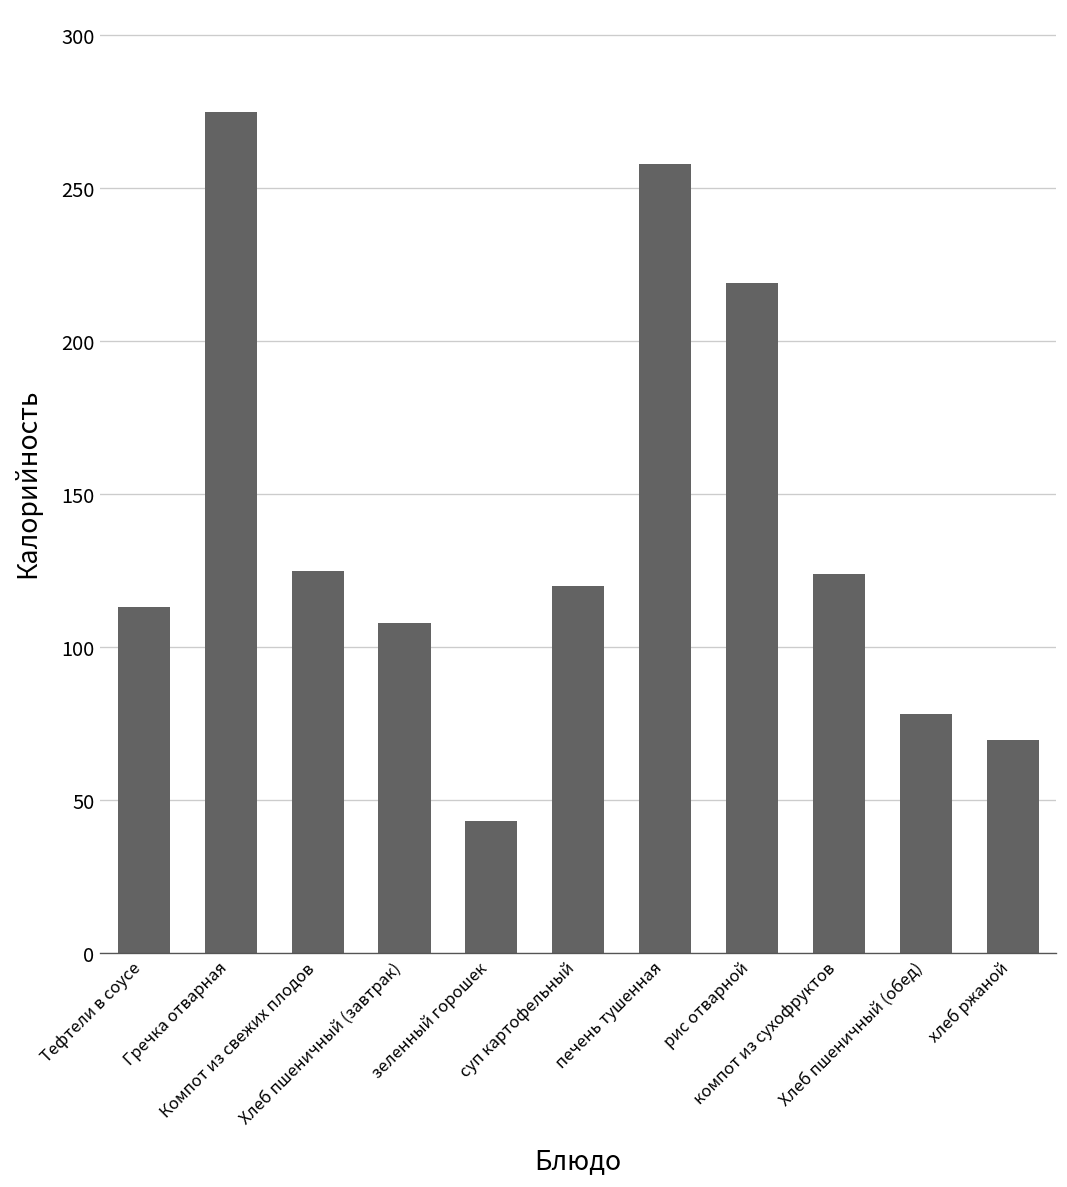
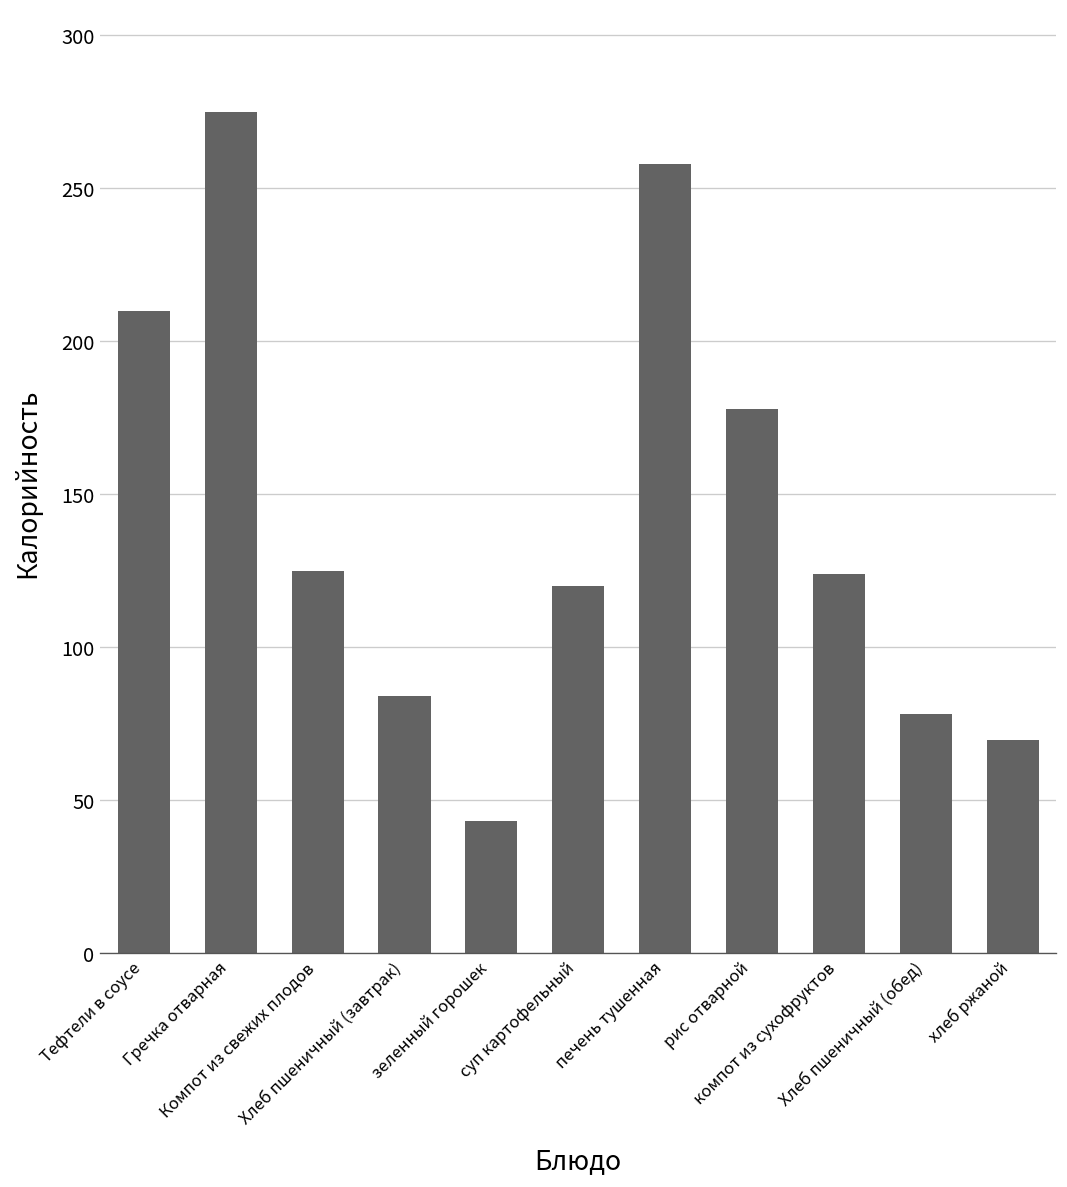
Тефтели в соусе: 113 -> 210
Хлеб пшеничный (завтрак): 108 -> 84
рис отварной: 219 -> 178
